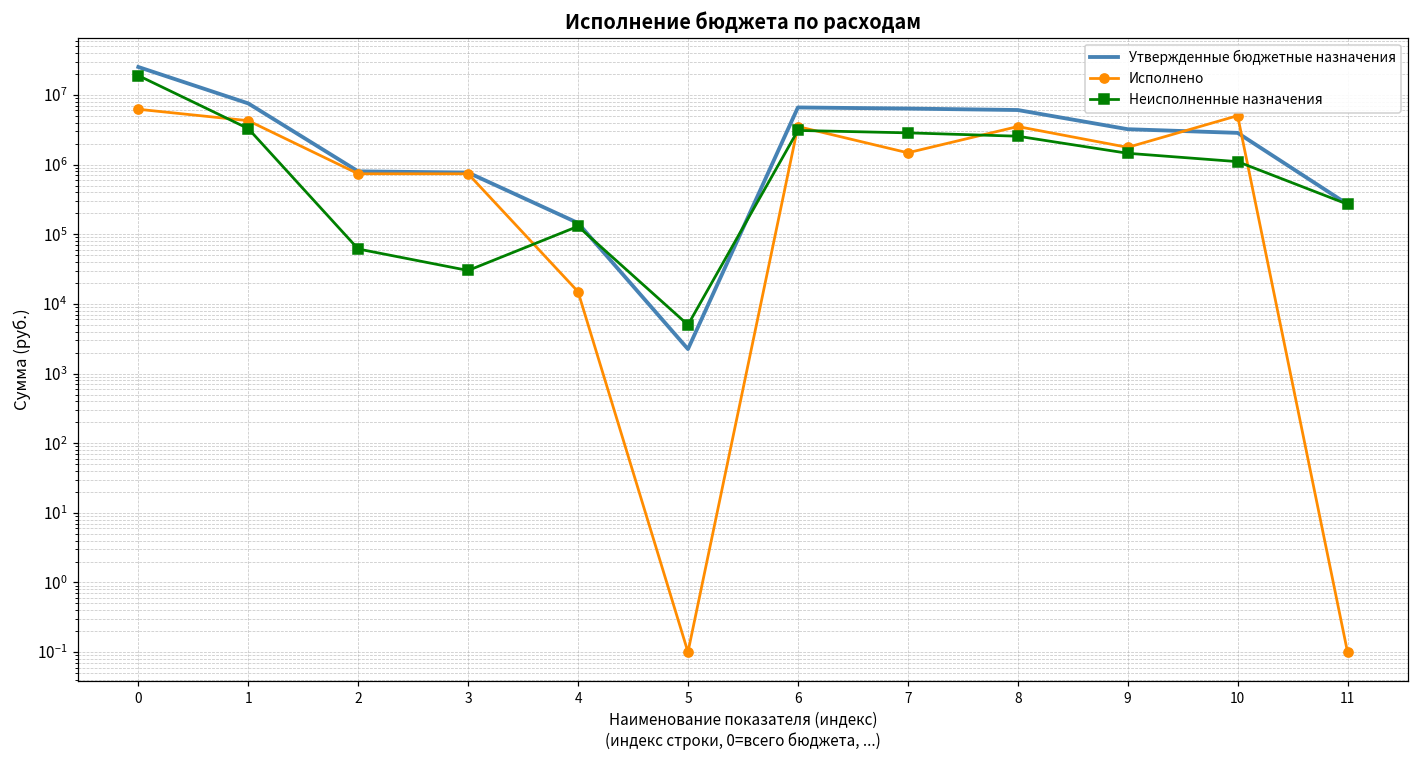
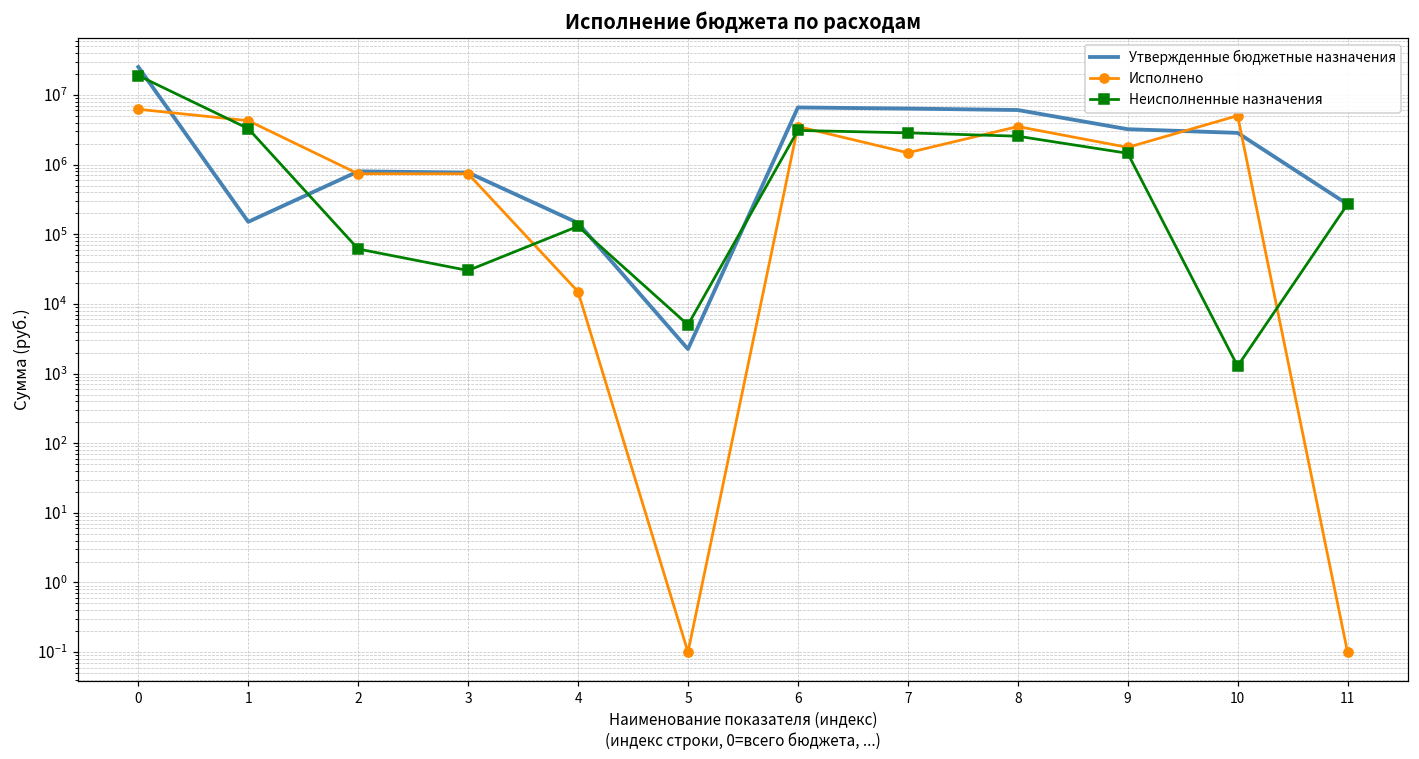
Утвержденные бюджетные назначения, 1: 8000000 -> 150000
Неисполненные назначения, 10: 1100000 -> 1300
